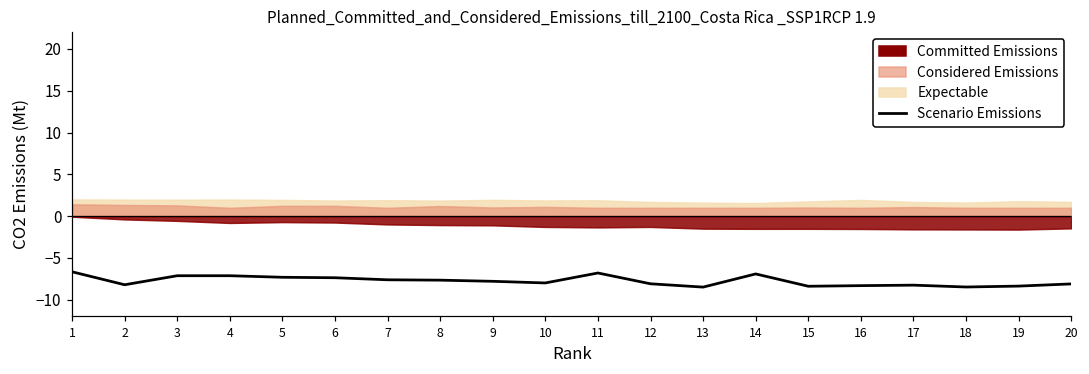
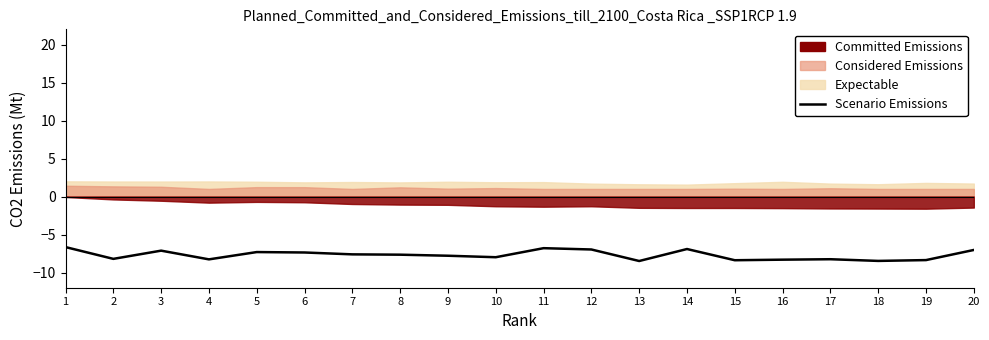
Scenario Emissions, 4: -7 -> -8
Scenario Emissions, 12: -8 -> -7
Scenario Emissions, 20: -8 -> -7
